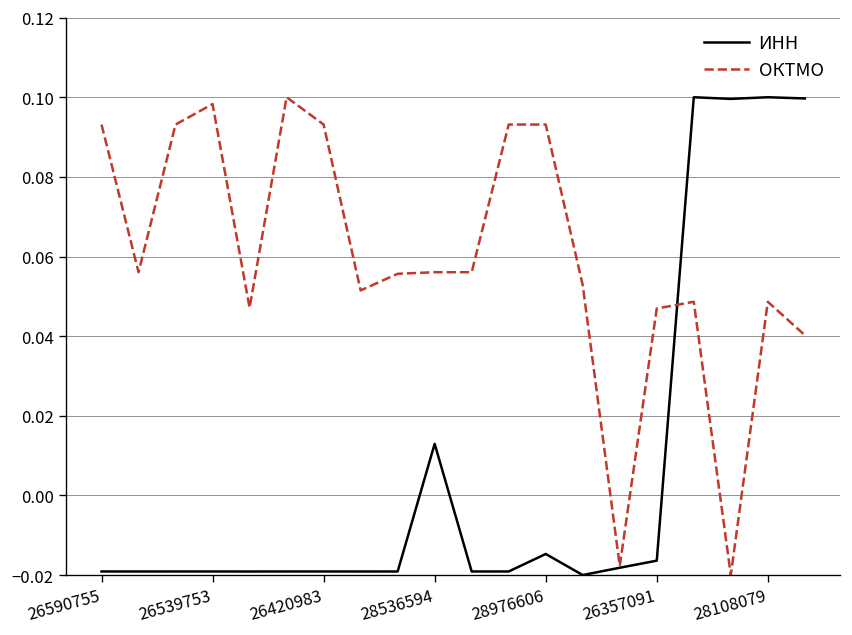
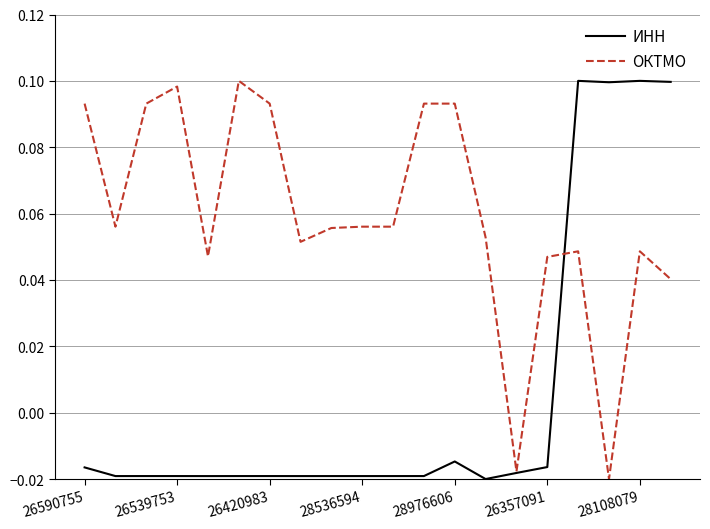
ИНН, 26590755: -0.019 -> -0.016
ИНН, 28536594: 0.013 -> -0.019
